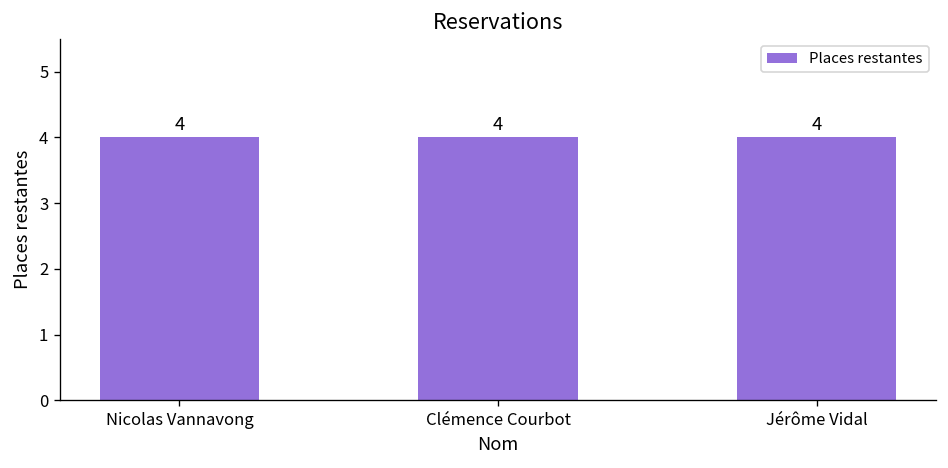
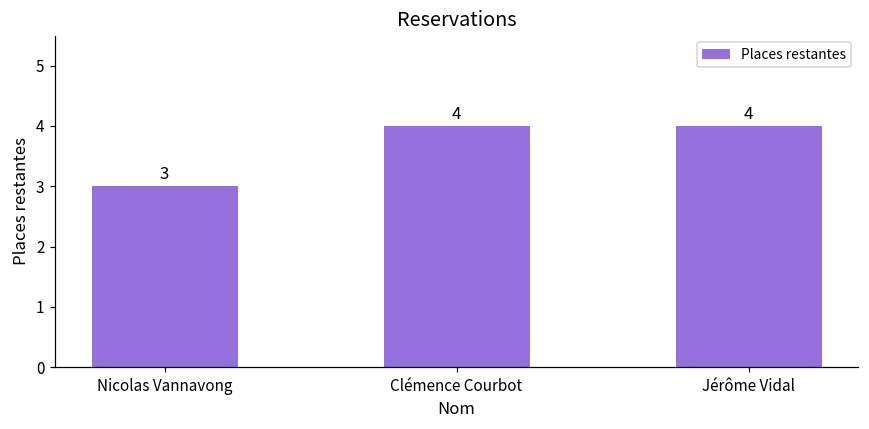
Nicolas Vannavong: 4 -> 3
